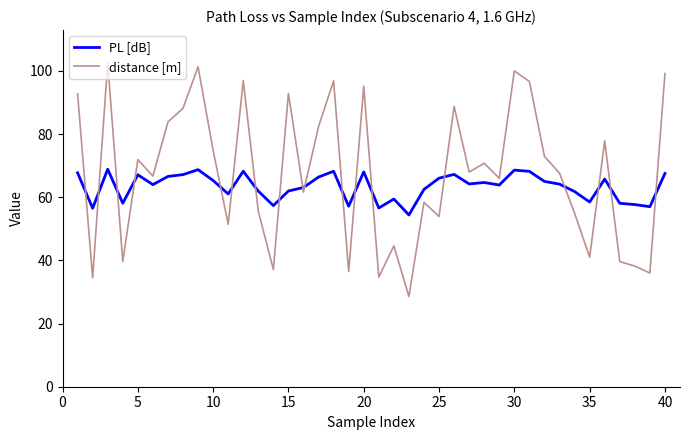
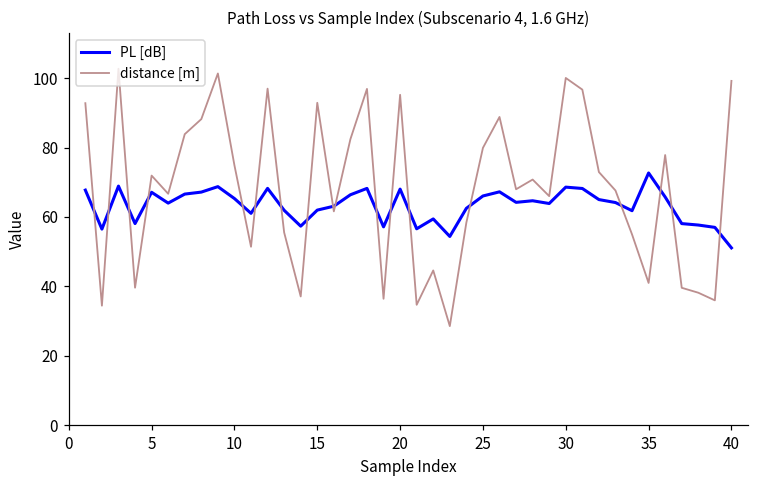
distance [m], 25: 54 -> 80
PL [dB], 35: 58 -> 73
PL [dB], 40: 68 -> 51
